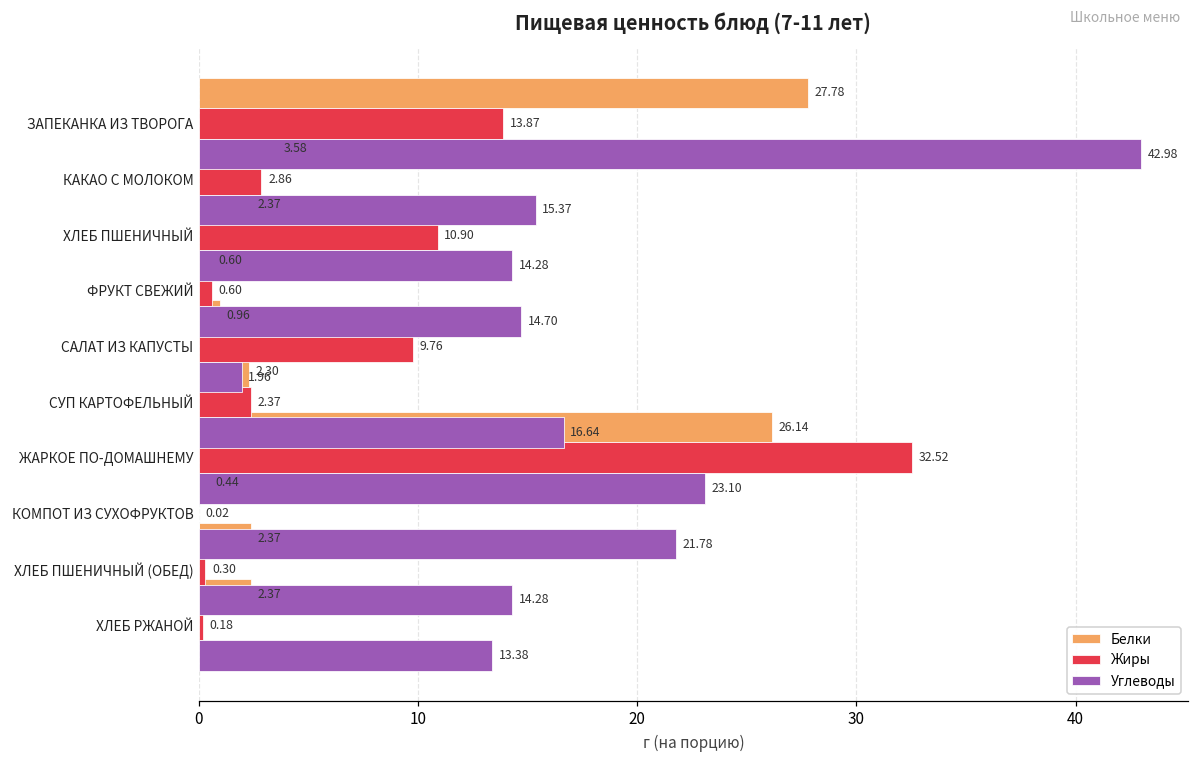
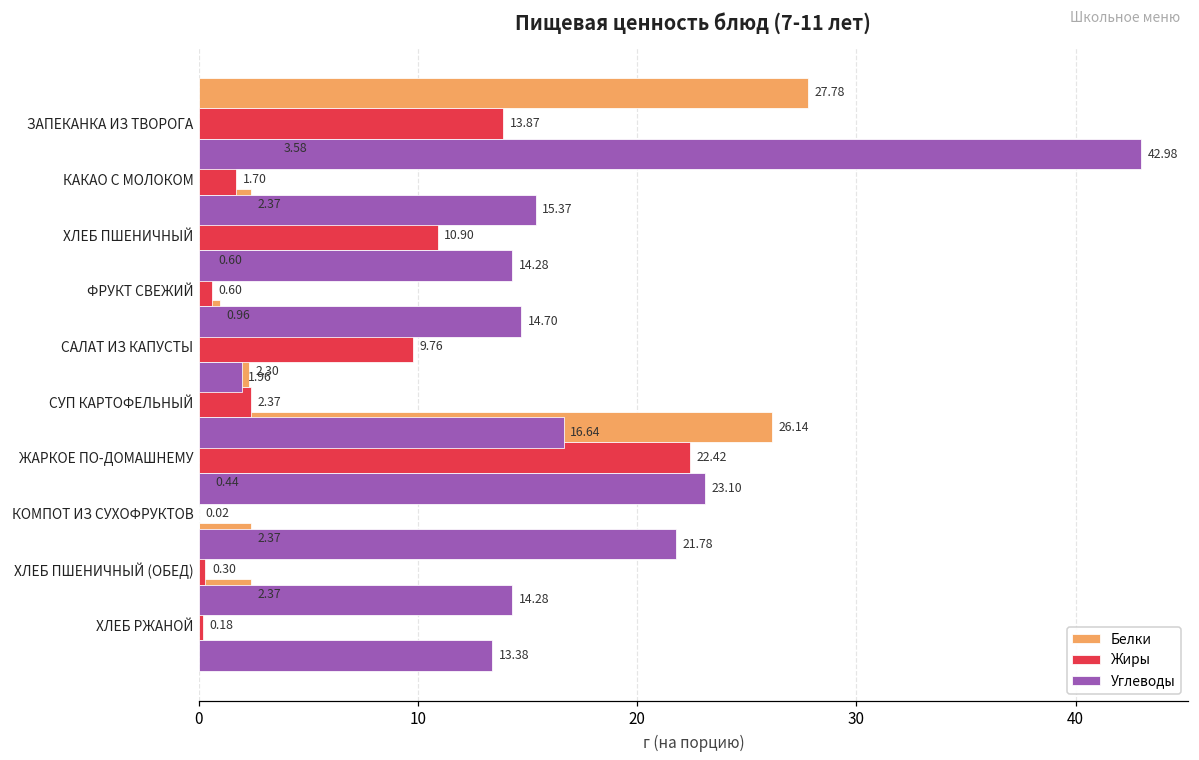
Жиры, КАКАО С МОЛОКОМ: 2.86 -> 1.70
Жиры, ЖАРКОЕ ПО-ДОМАШНЕМУ: 32.52 -> 22.42
